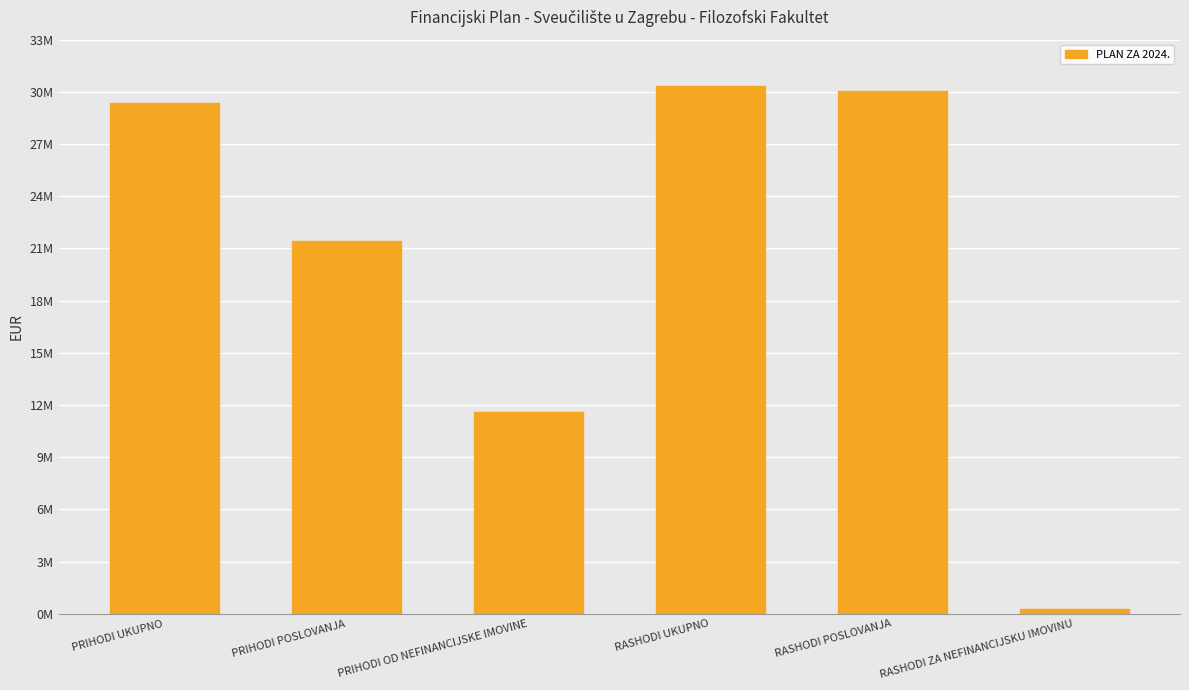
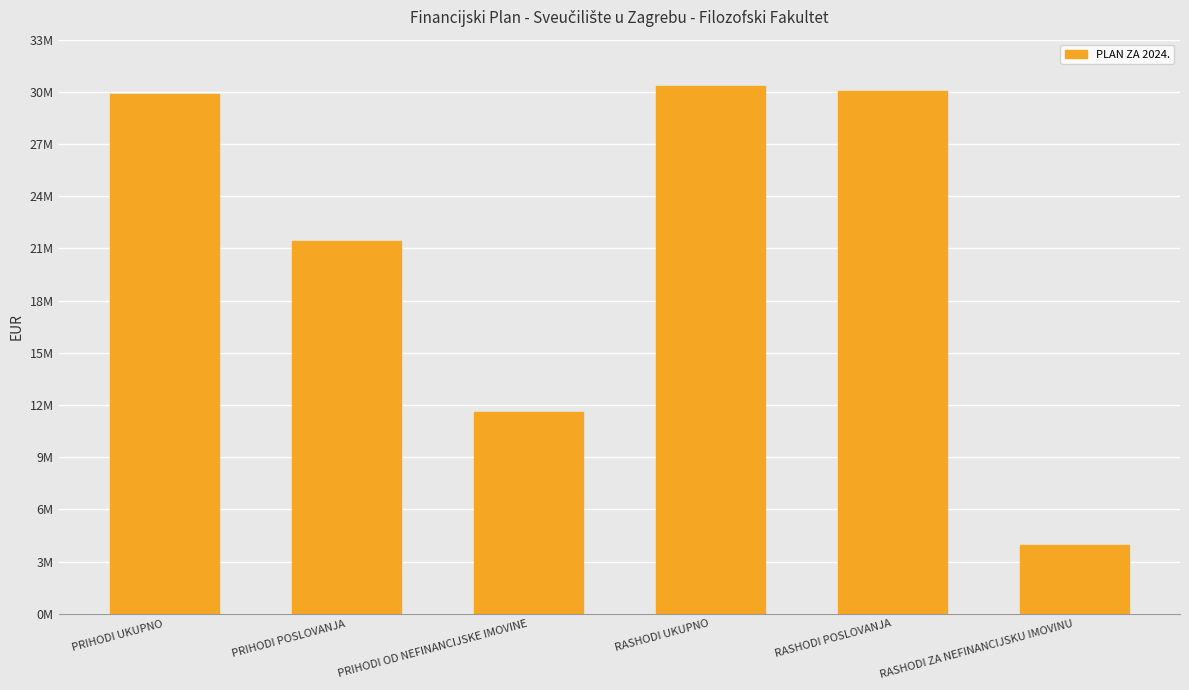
PRIHODI UKUPNO: 29400000 -> 29900000
RASHODI ZA NEFINANCIJSKU IMOVINU: 300000 -> 3900000
